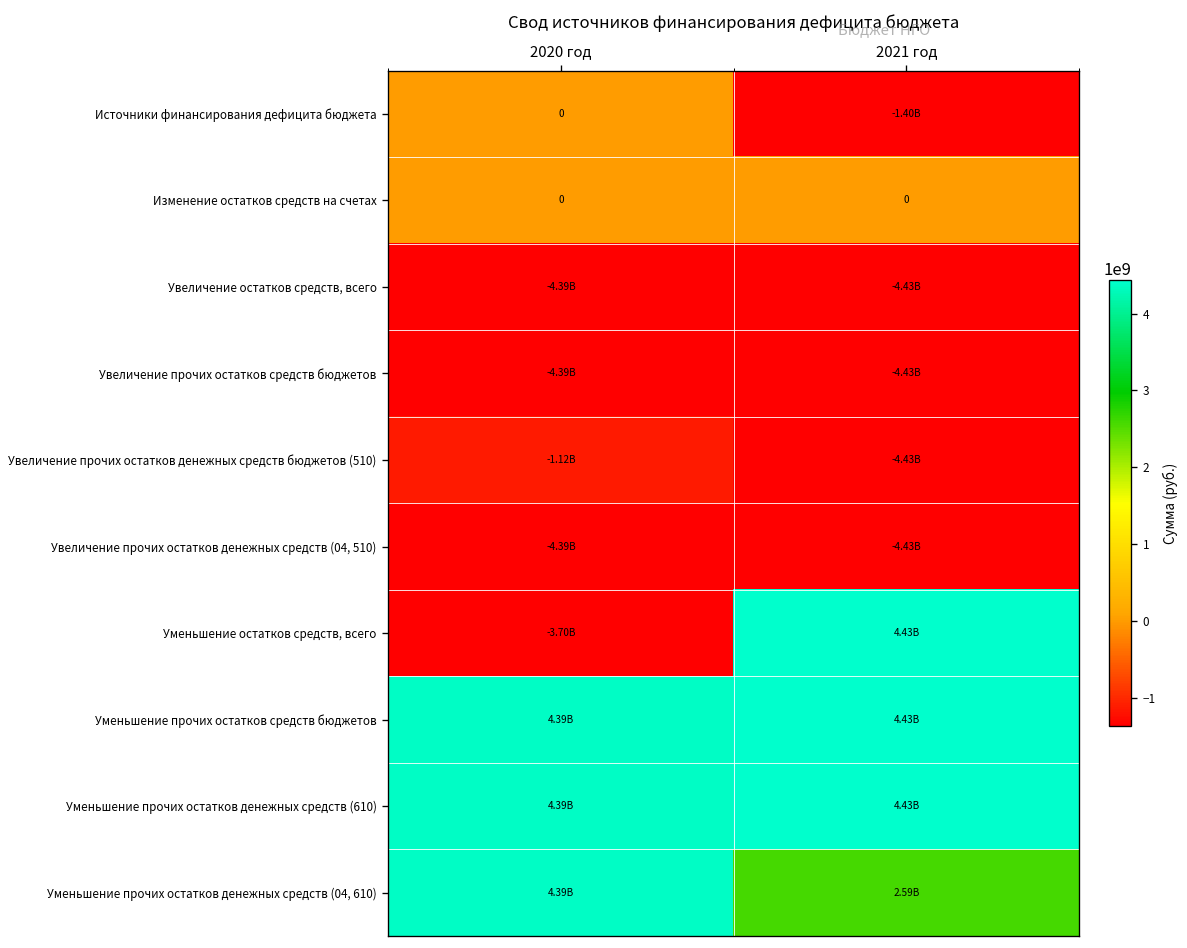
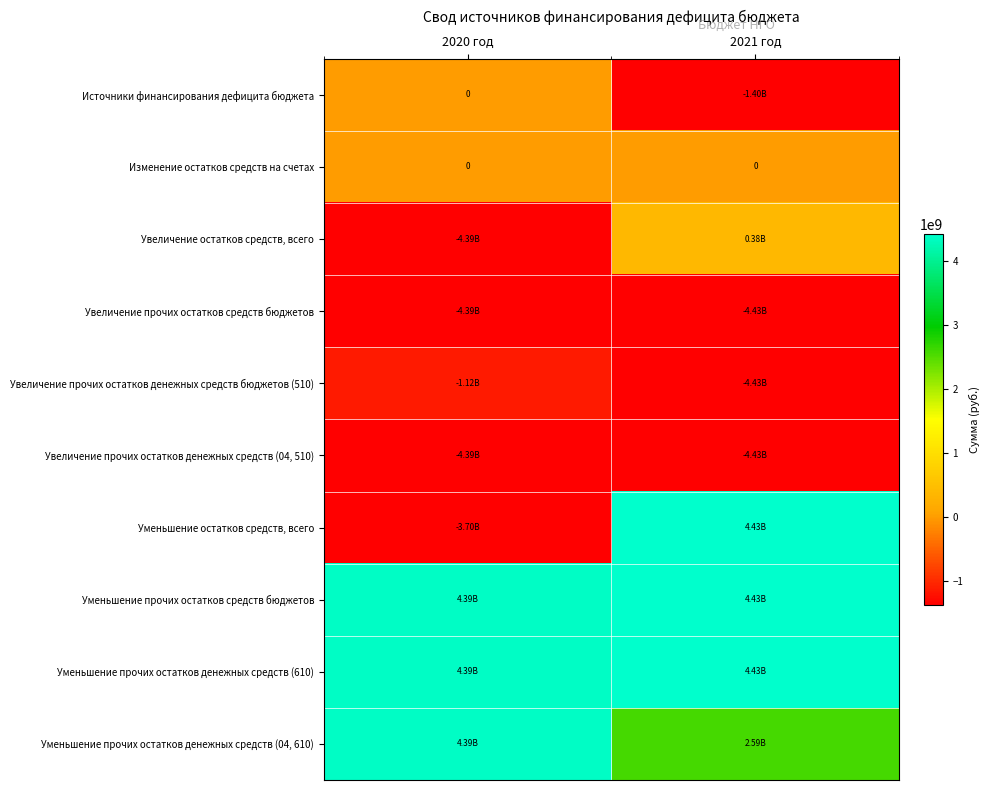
Увеличение остатков средств, всего, 2021 год: -4.43B -> 0.38B
